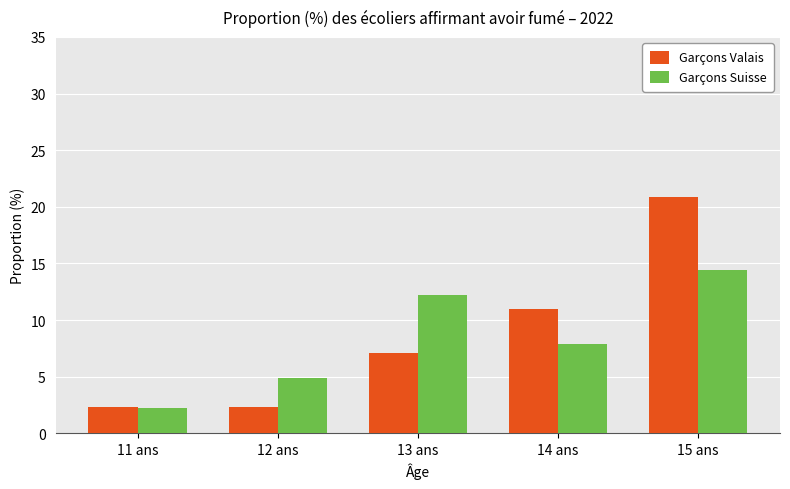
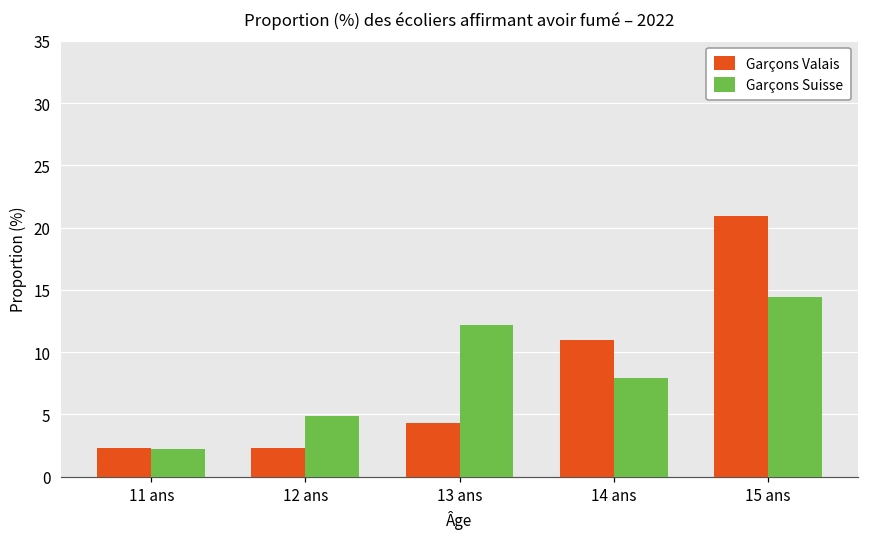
Garçons Valais, 13 ans: 7.1 -> 4.3
